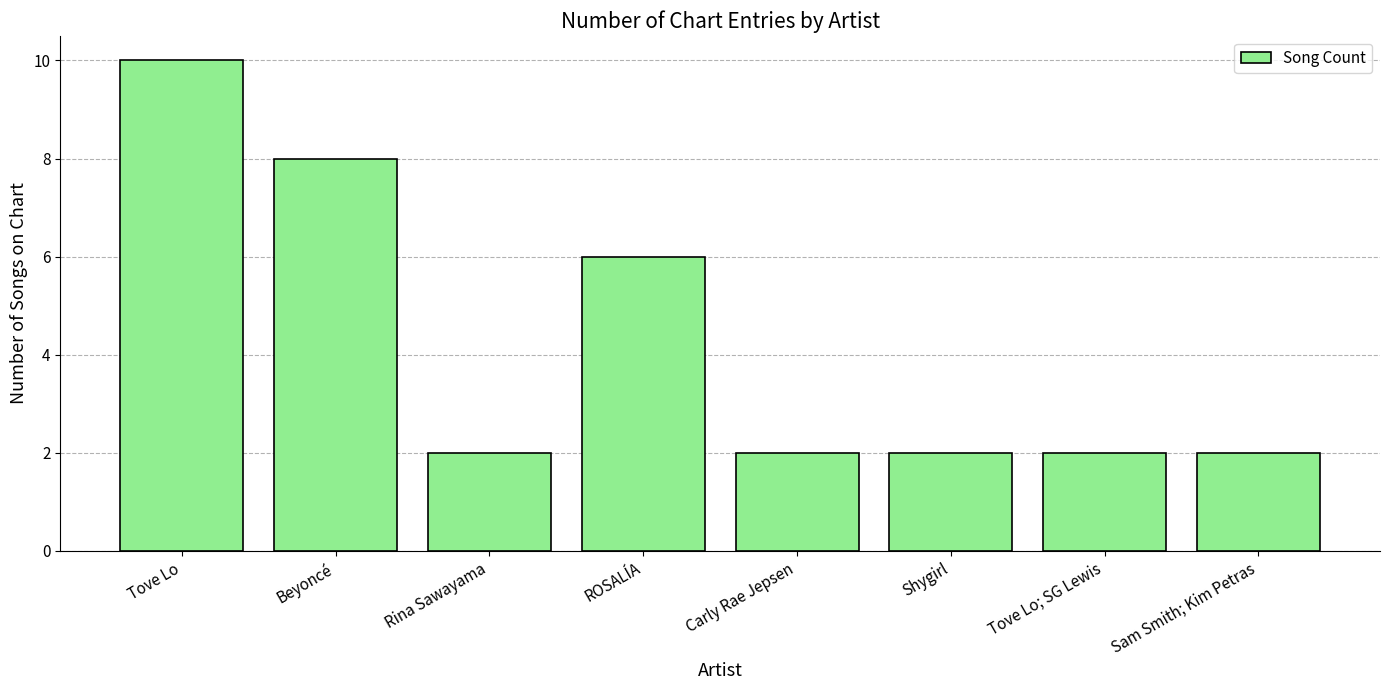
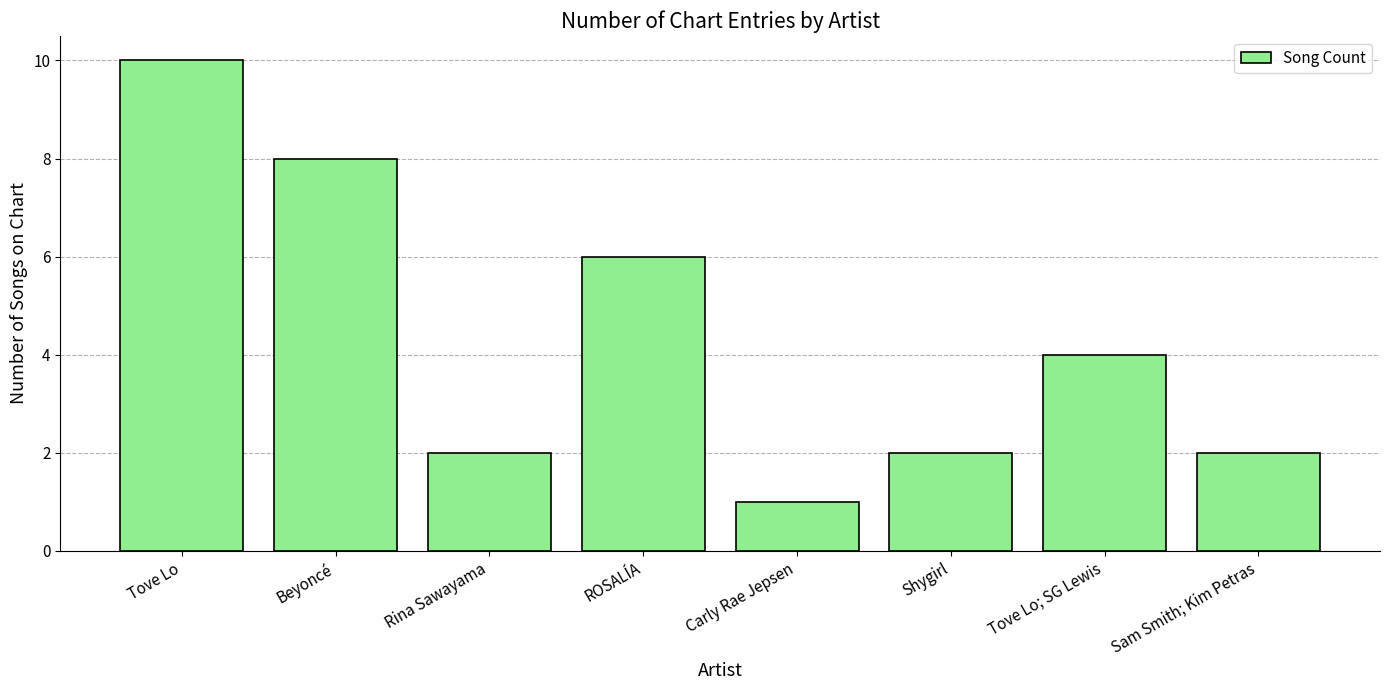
Carly Rae Jepsen: 2 -> 1
Tove Lo; SG Lewis: 2 -> 4
